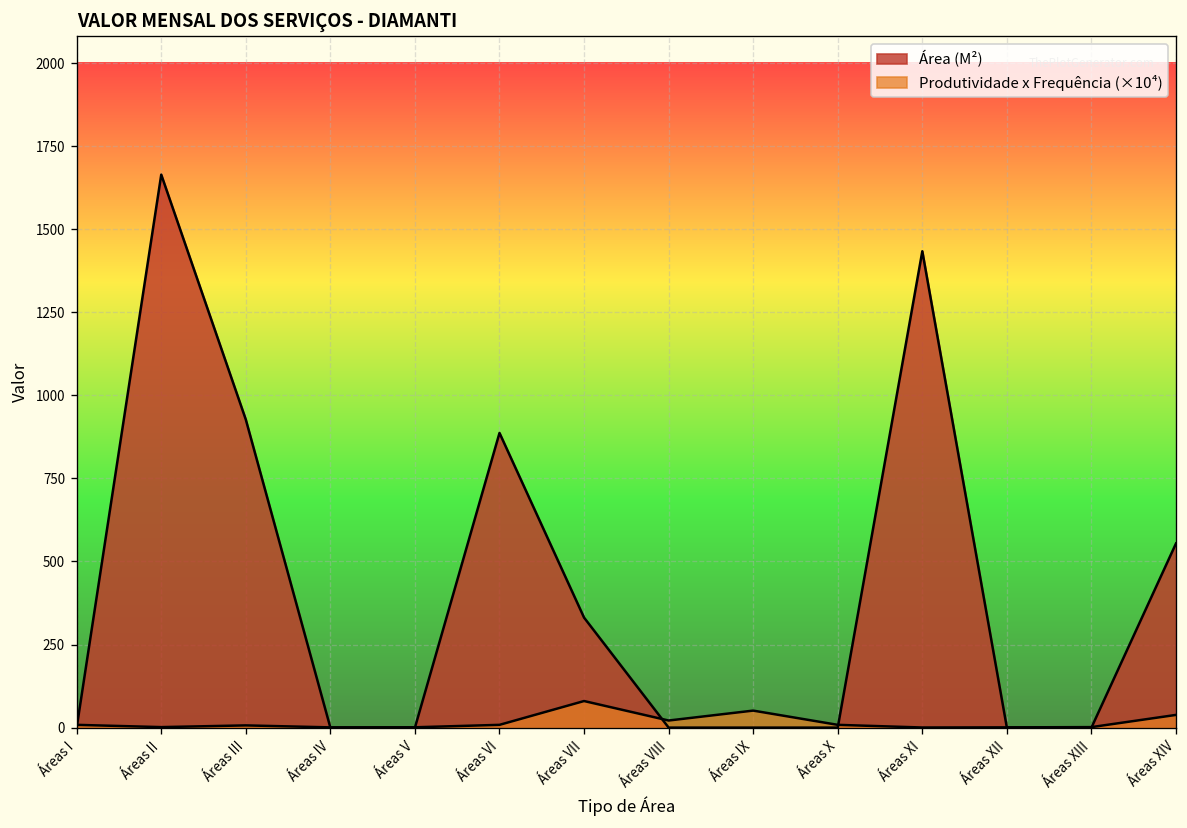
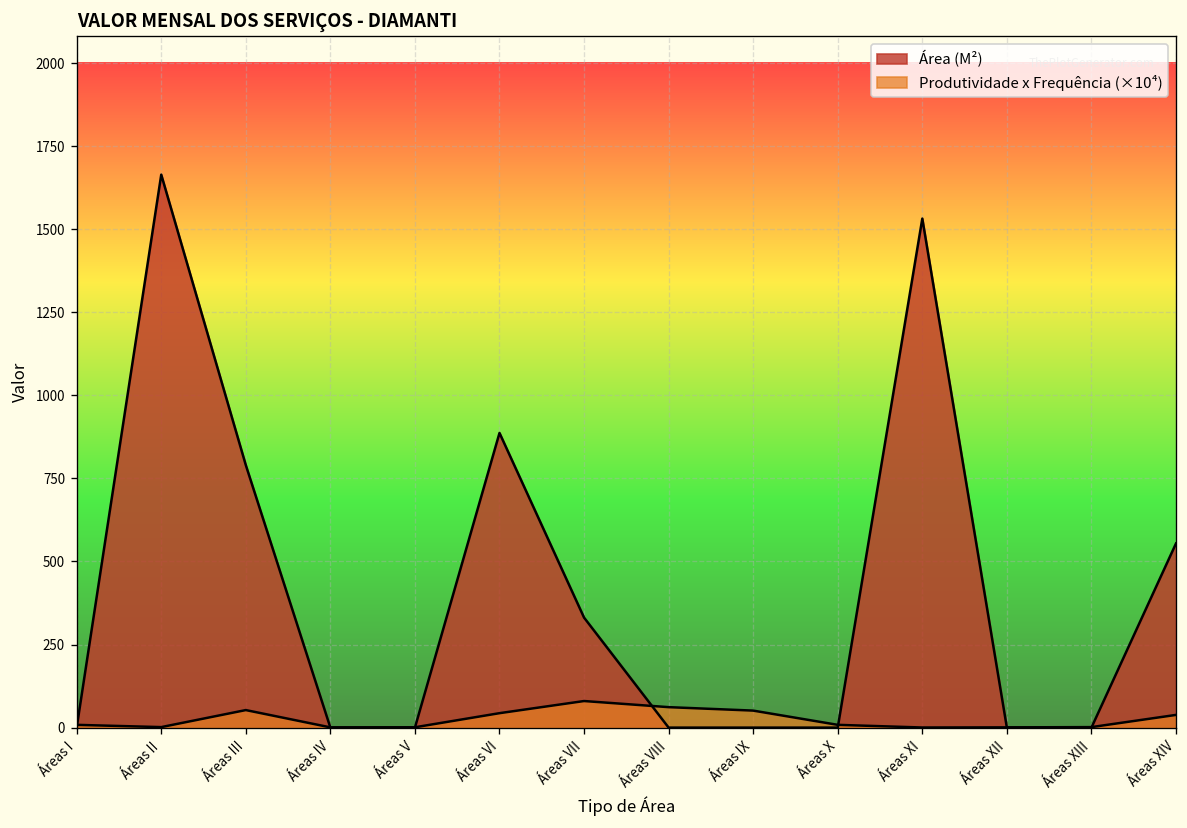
Área (M²), Áreas III: 930 -> 790
Produtividade x Frequência (×10⁴), Áreas III: 10 -> 50
Produtividade x Frequência (×10⁴), Áreas VI: 10 -> 40
Produtividade x Frequência (×10⁴), Áreas VIII: 20 -> 60
Área (M²), Áreas XI: 1430 -> 1530
